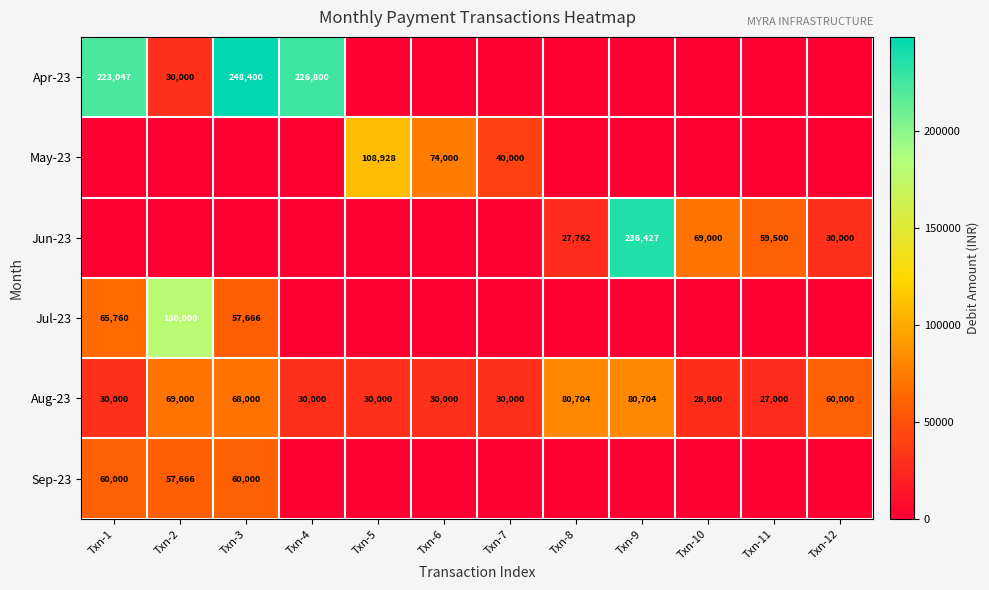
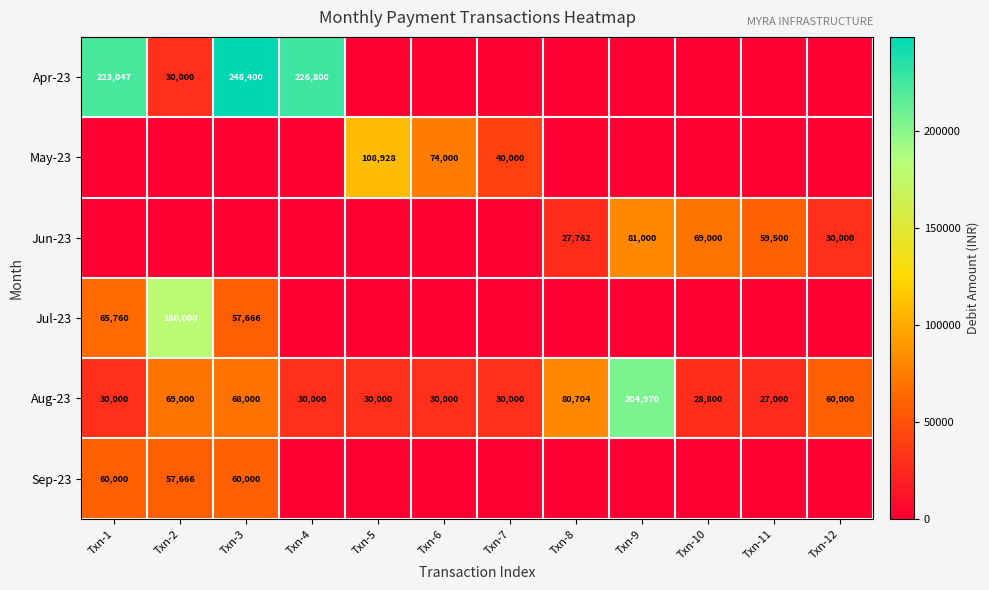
Jun-23, Txn-9: 236,427 -> 81,000
Aug-23, Txn-9: 80,704 -> 204,970
